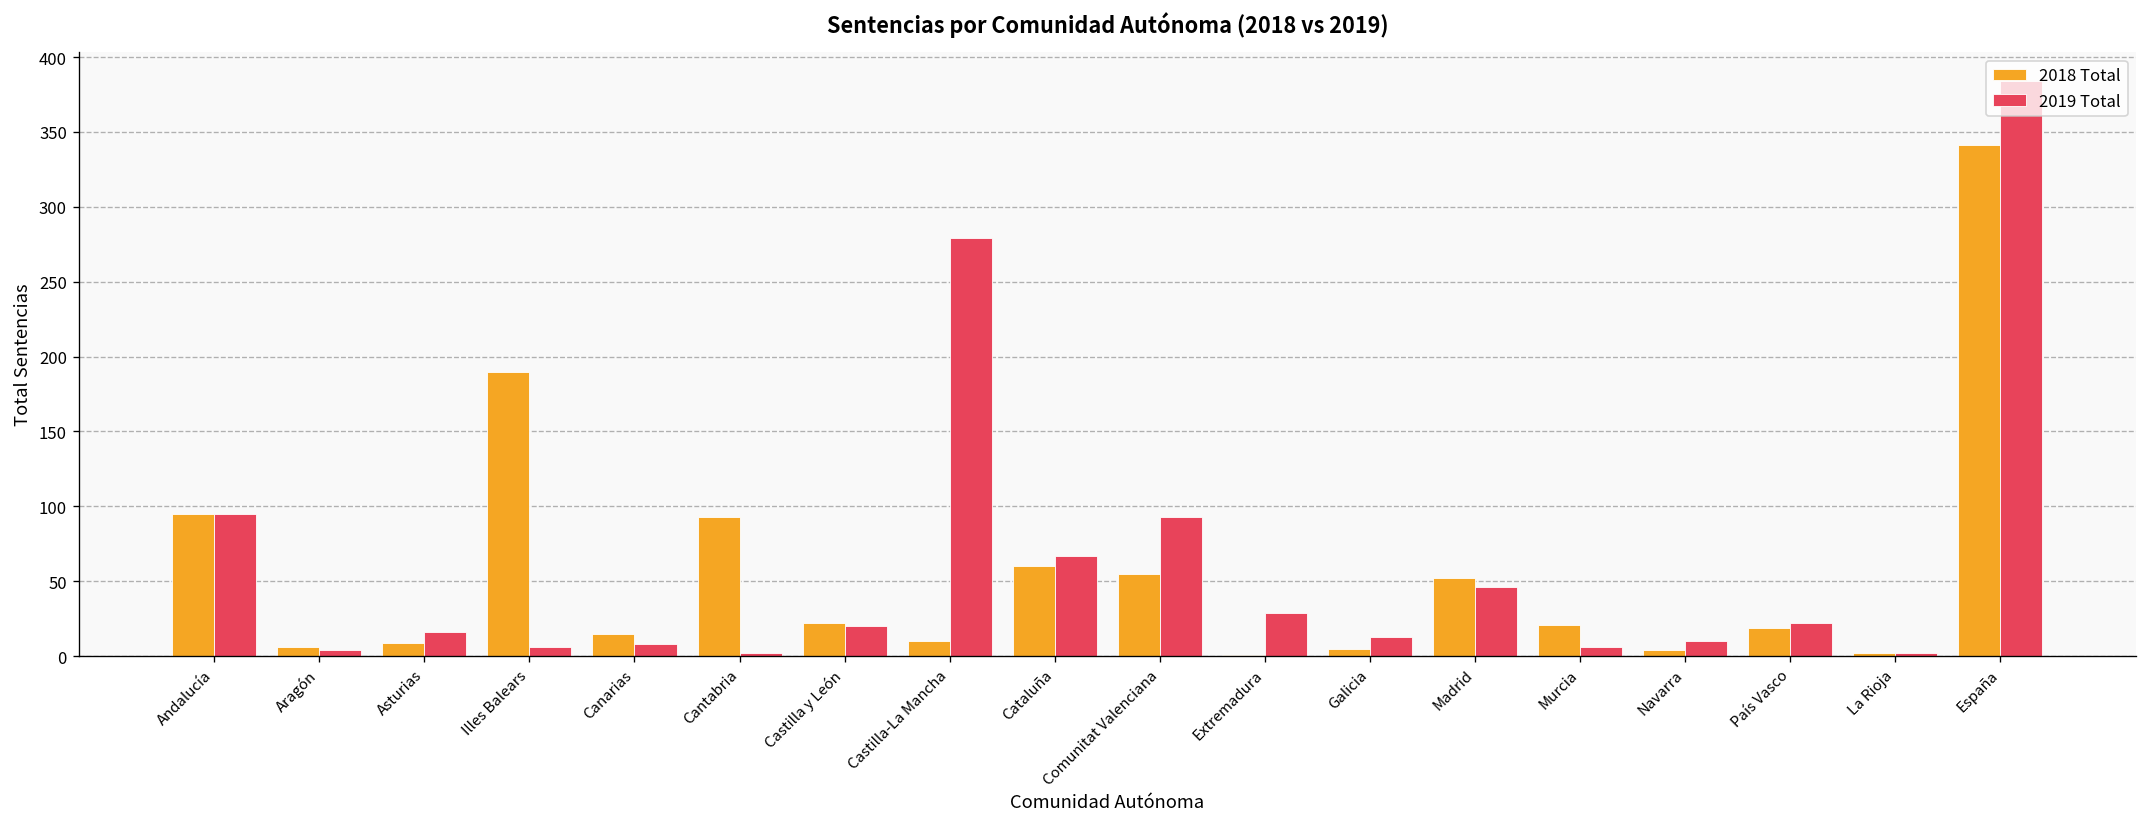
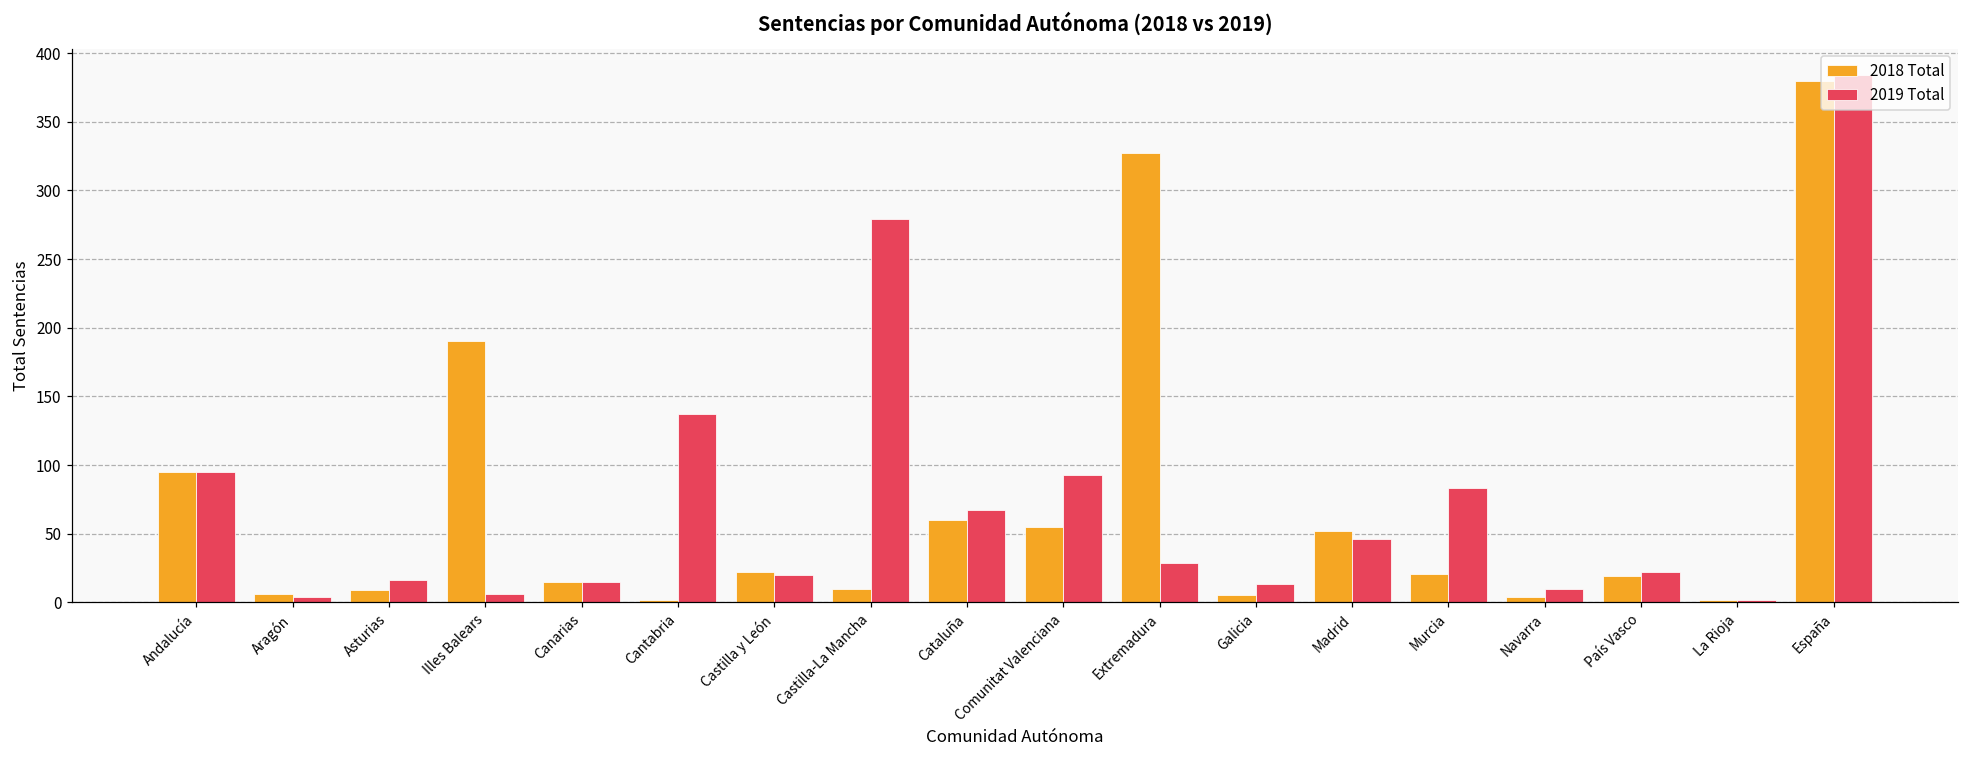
2019 Total, Canarias: 8 -> 15
2018 Total, Cantabria: 93 -> 2
2019 Total, Cantabria: 2 -> 137
2018 Total, Extremadura: 1 -> 327
2019 Total, Murcia: 6 -> 83
2018 Total, España: 341 -> 380
